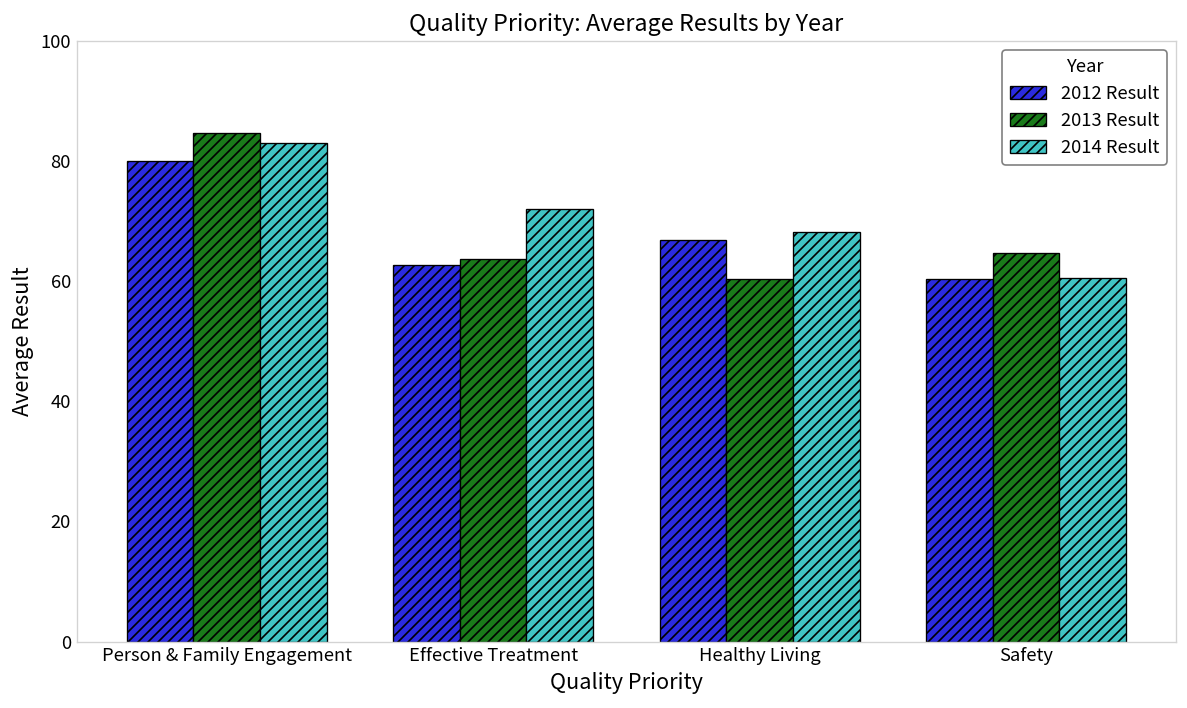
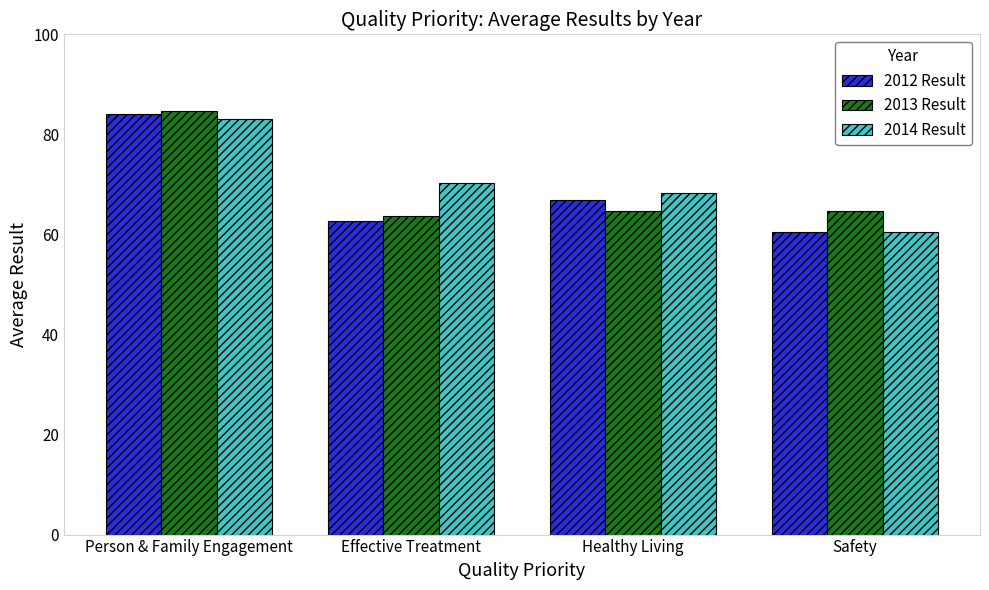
2012 Result, Person & Family Engagement: 80 -> 84
2014 Result, Effective Treatment: 72 -> 70
2013 Result, Healthy Living: 60 -> 65
